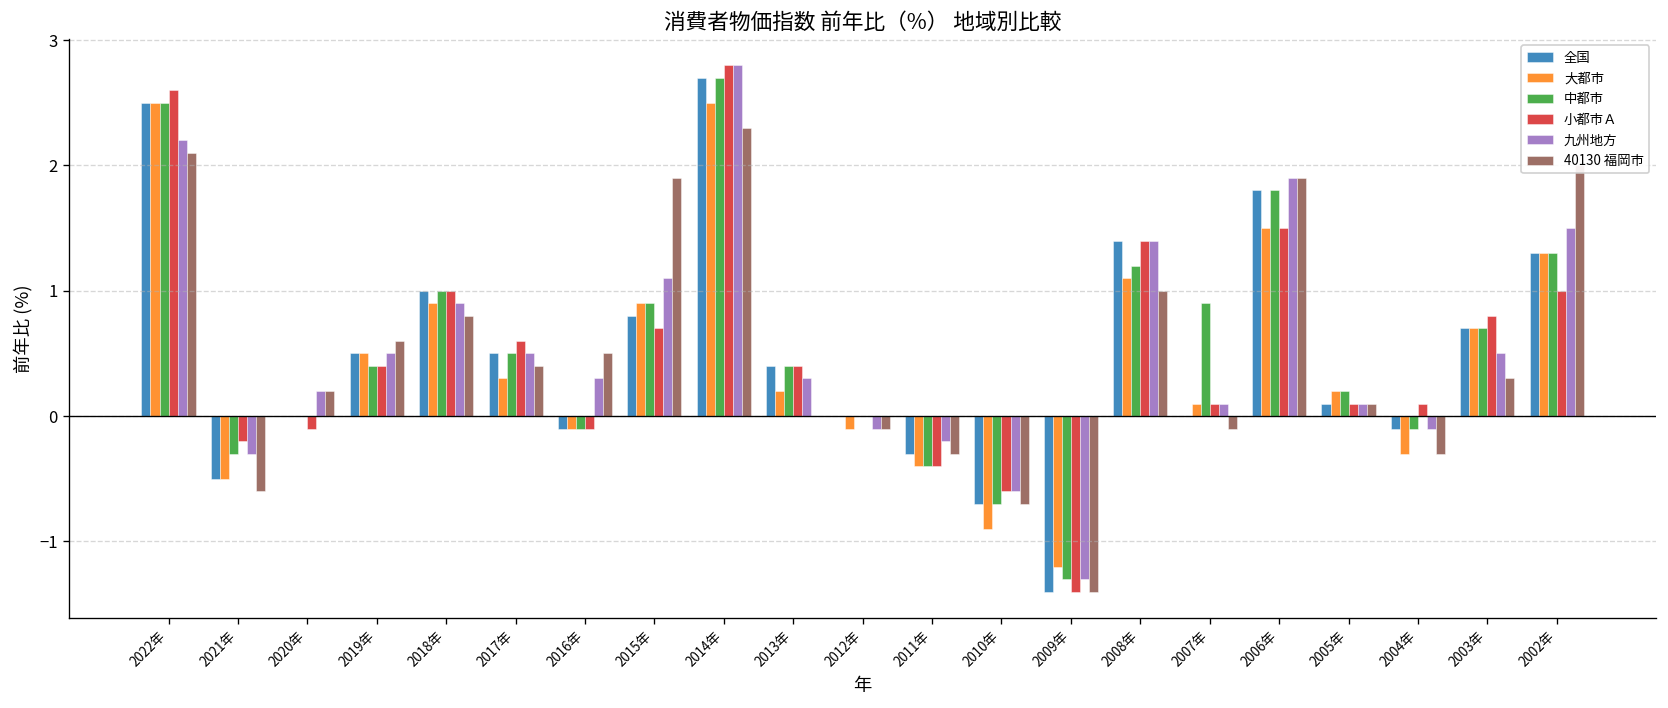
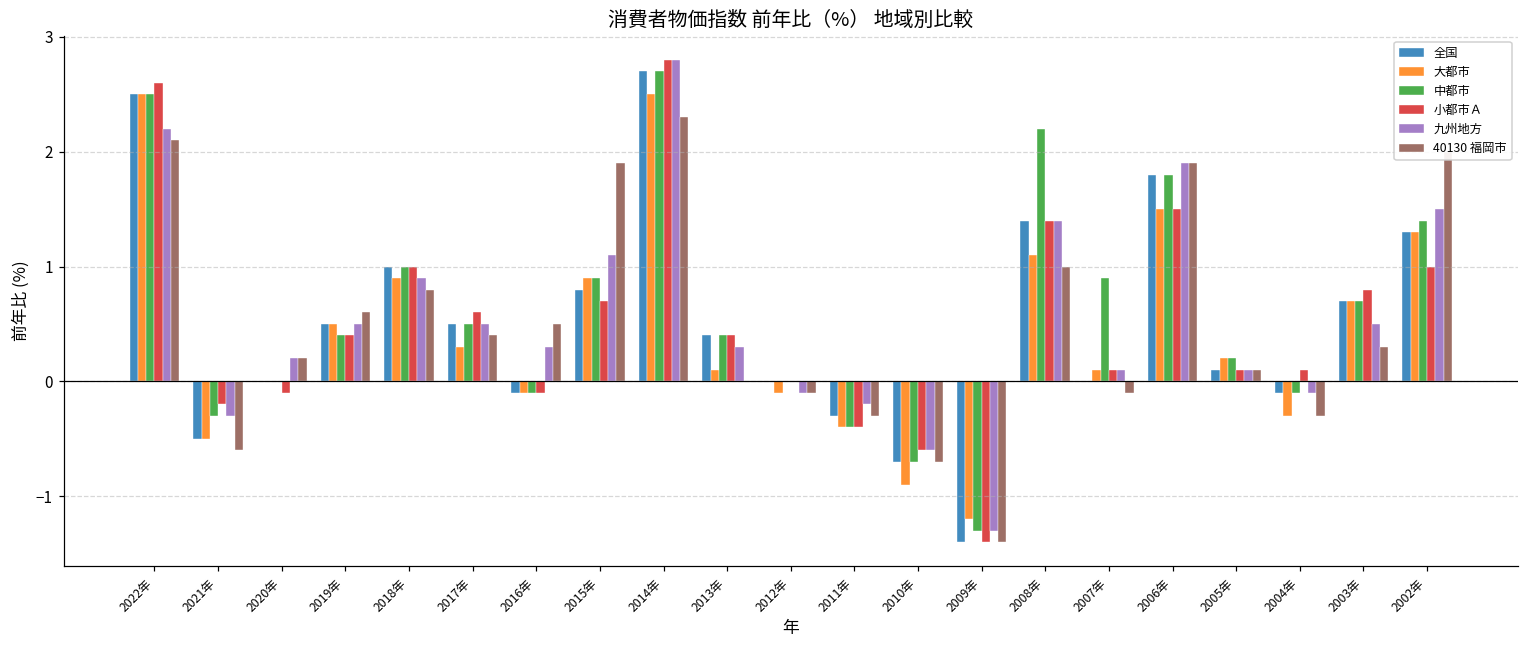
大都市, 2013年: 0.2 -> 0.1
中都市, 2008年: 1.2 -> 2.2
中都市, 2002年: 1.3 -> 1.4
